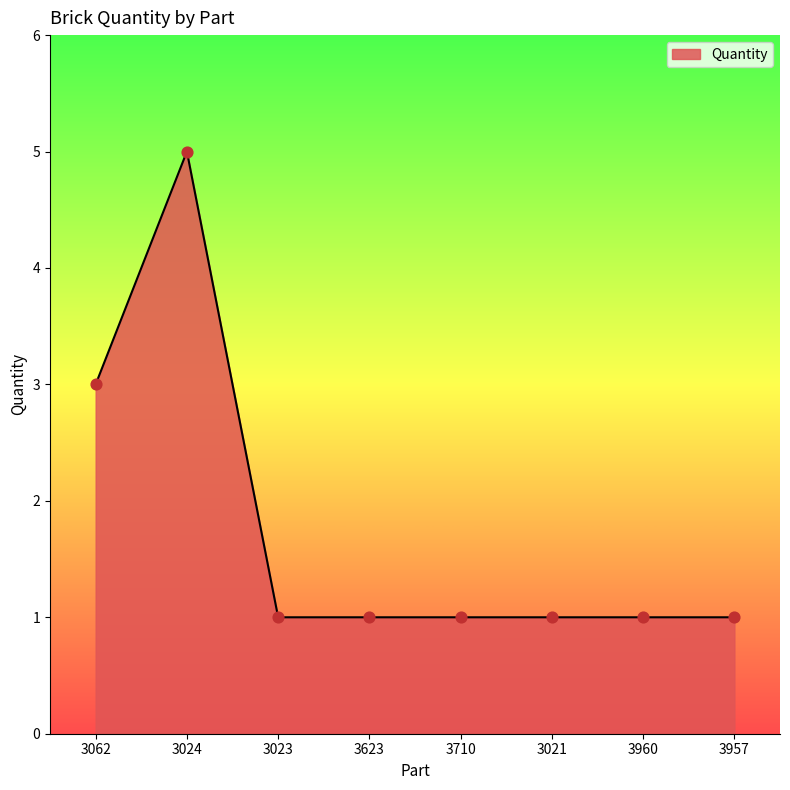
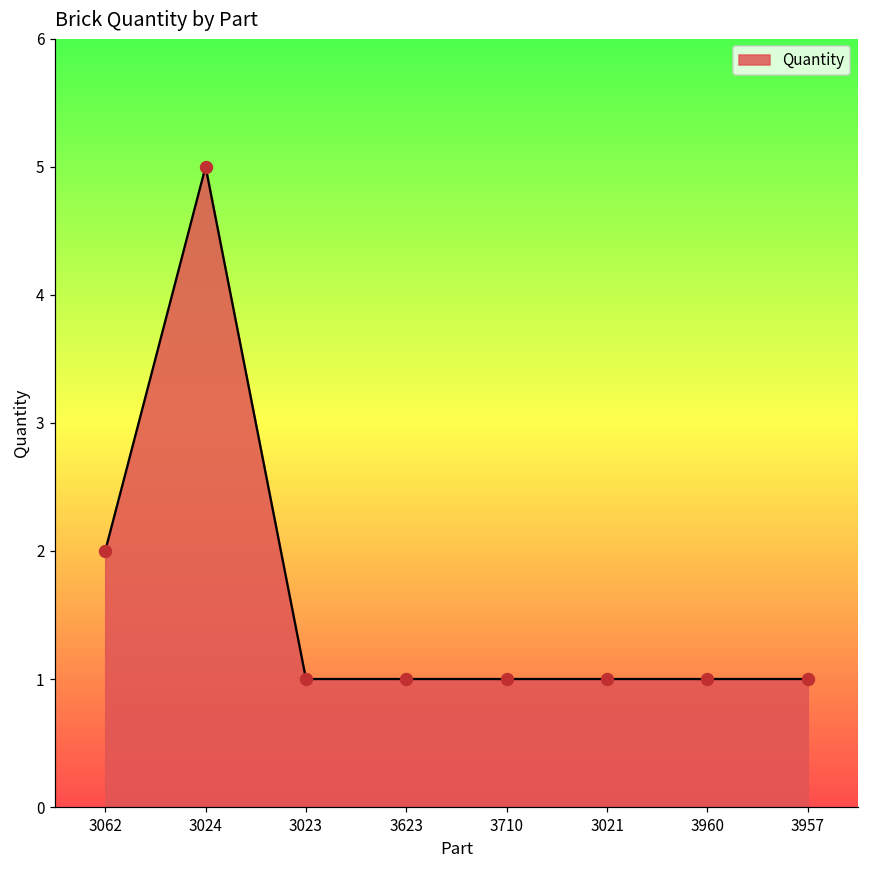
3062: 3 -> 2
